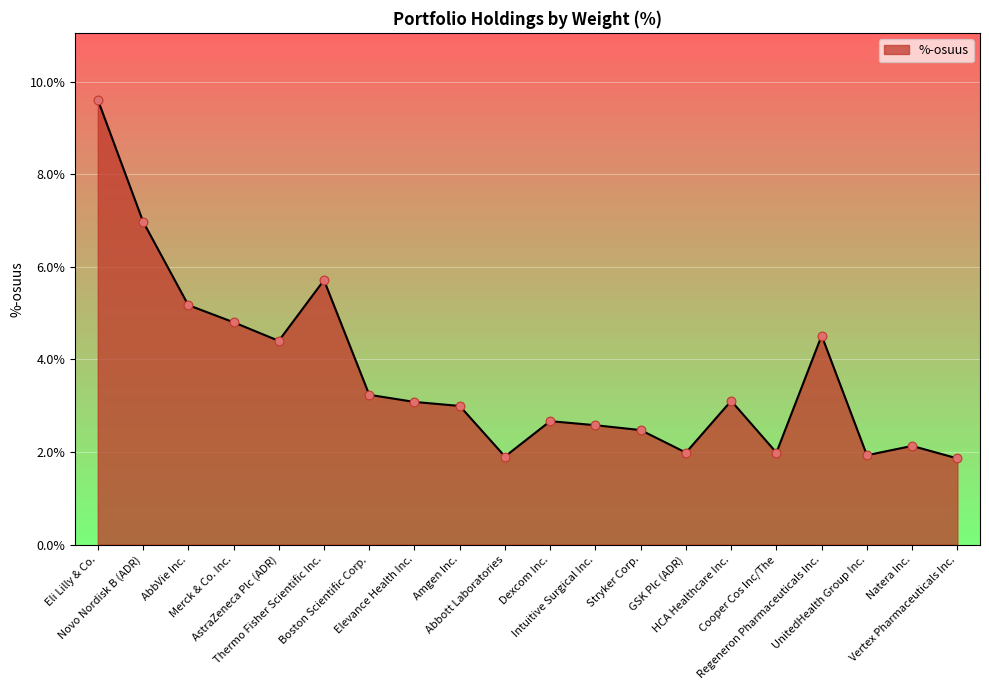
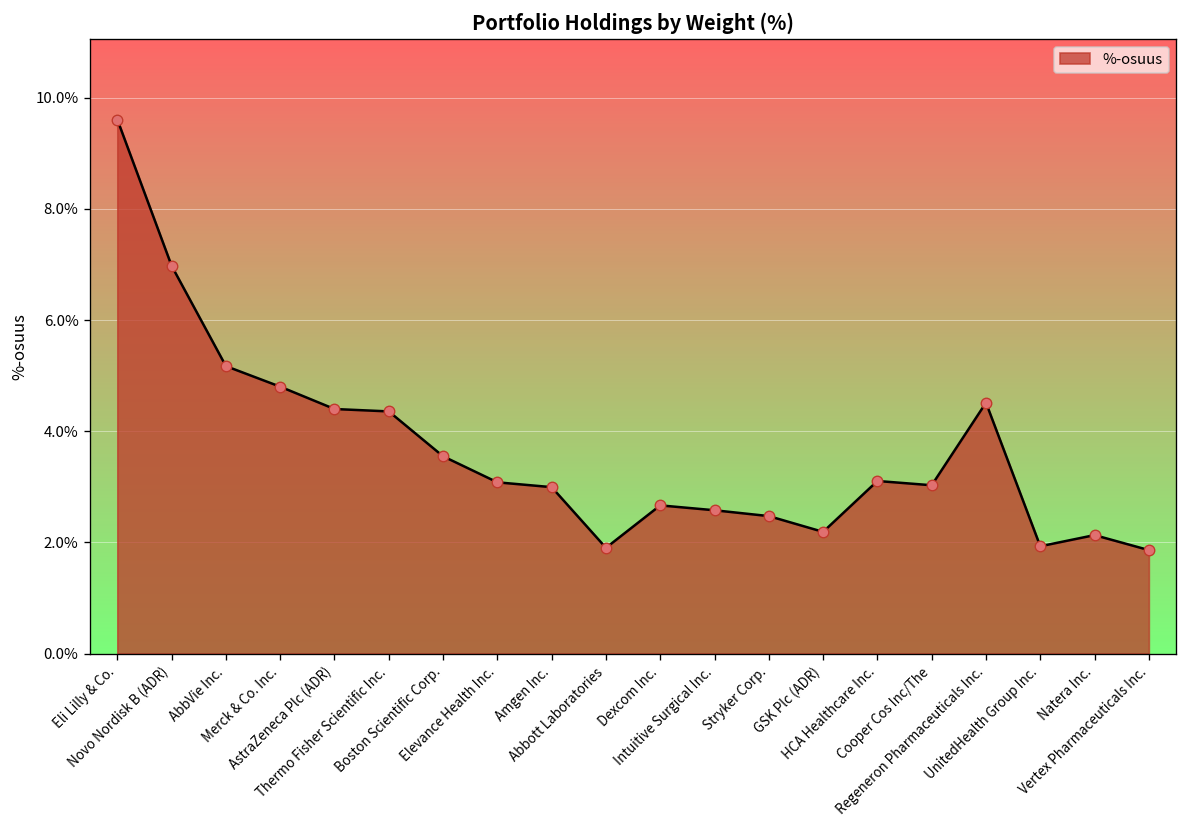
Thermo Fisher Scientific Inc.: 5.7% -> 4.4%
Boston Scientific Corp.: 3.2% -> 3.5%
GSK Plc (ADR): 2.0% -> 2.2%
Cooper Cos Inc/The: 2.0% -> 3.0%
